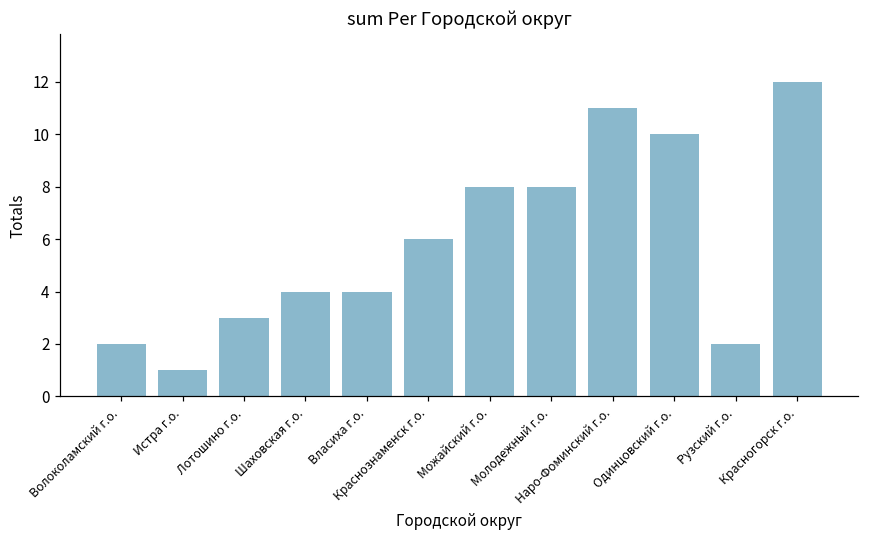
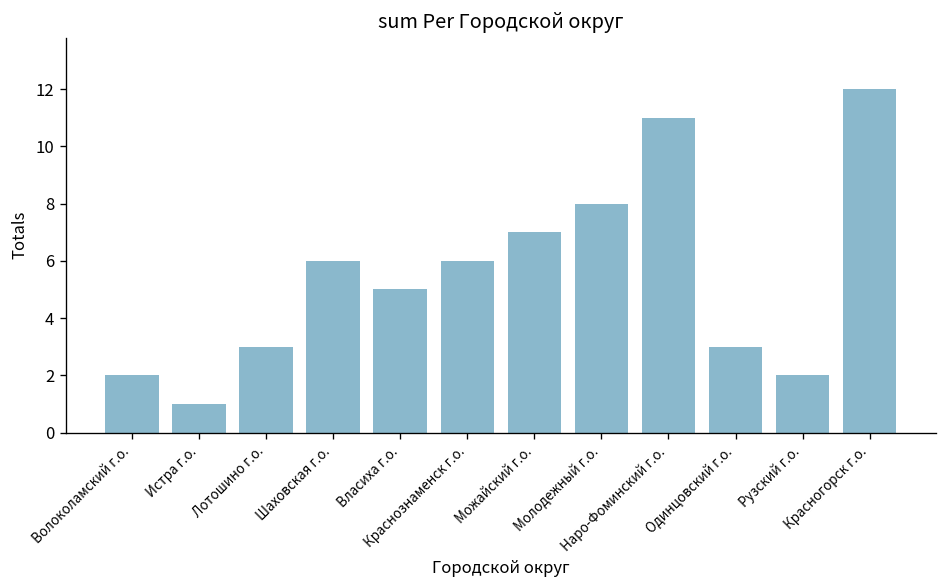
Шаховская г.о.: 4 -> 6
Власиха г.о.: 4 -> 5
Можайский г.о.: 8 -> 7
Одинцовский г.о.: 10 -> 3
